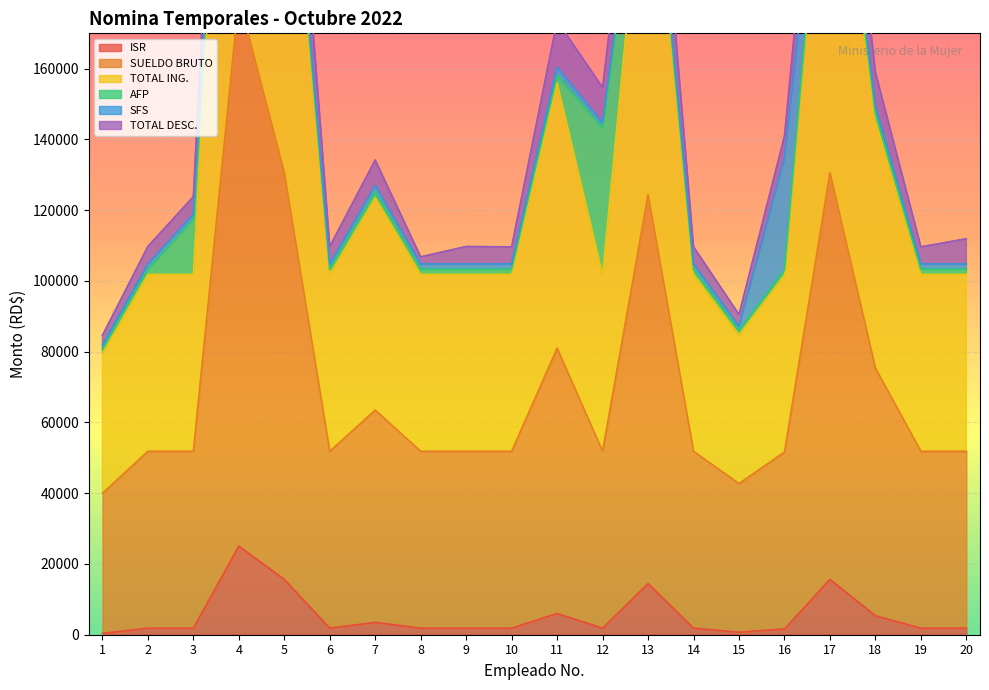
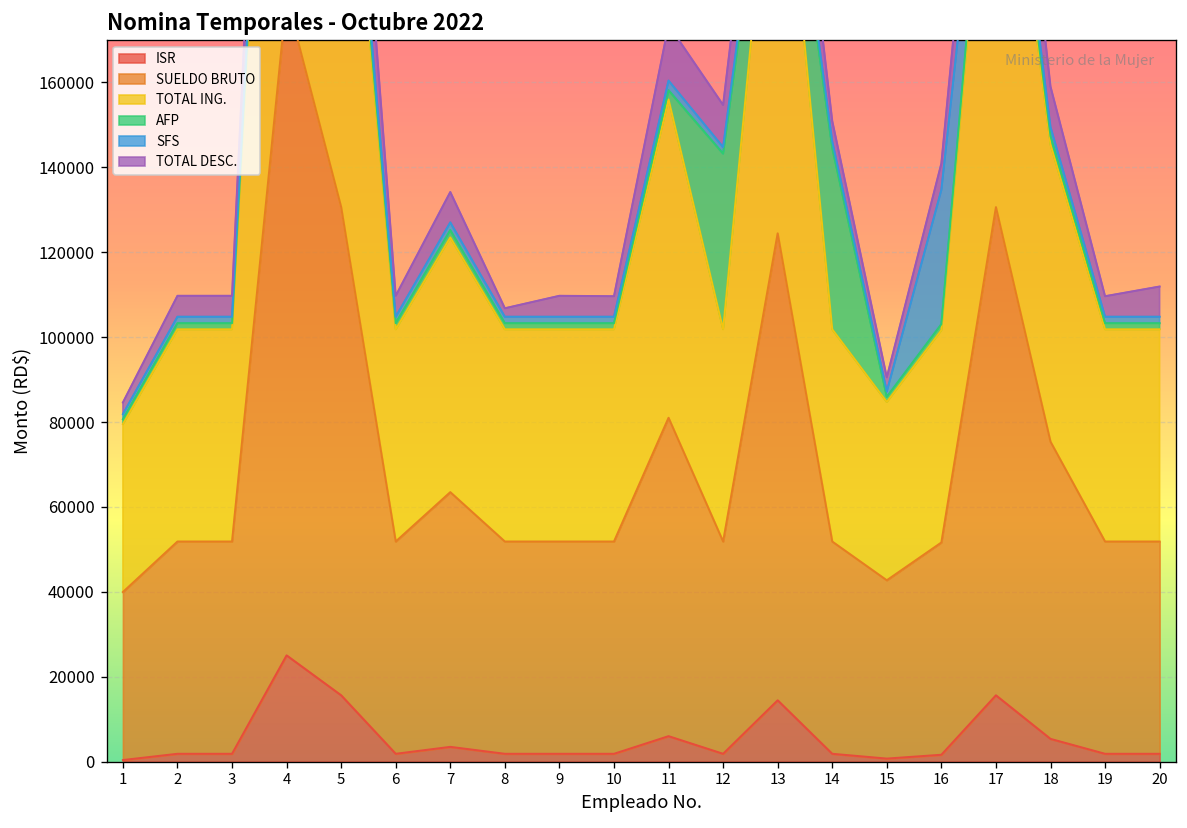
AFP, 3: 16000 -> 1000
AFP, 14: 1000 -> 43000
